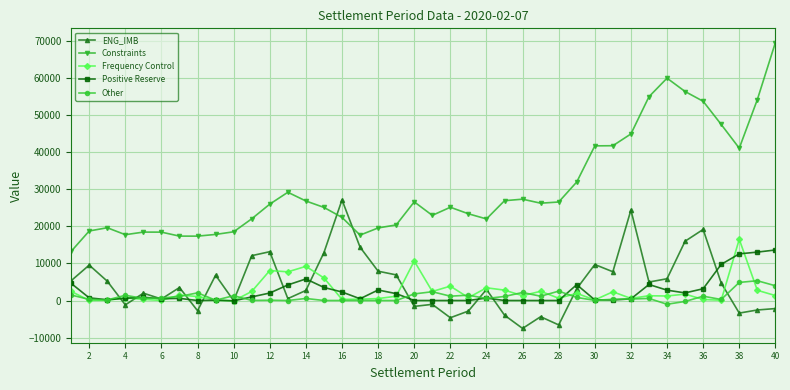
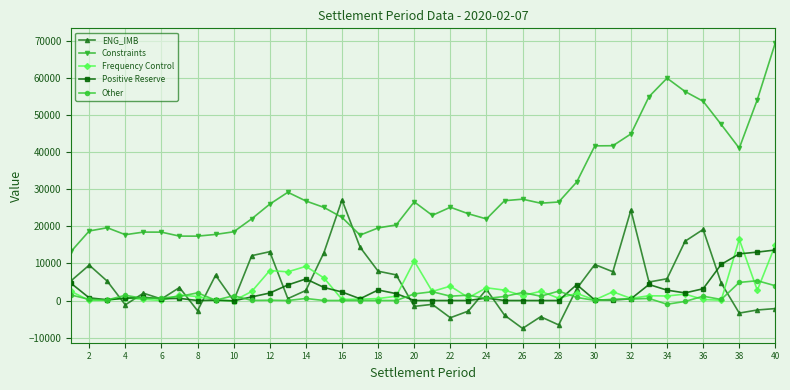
Frequency Control, 40: 1000 -> 15000
